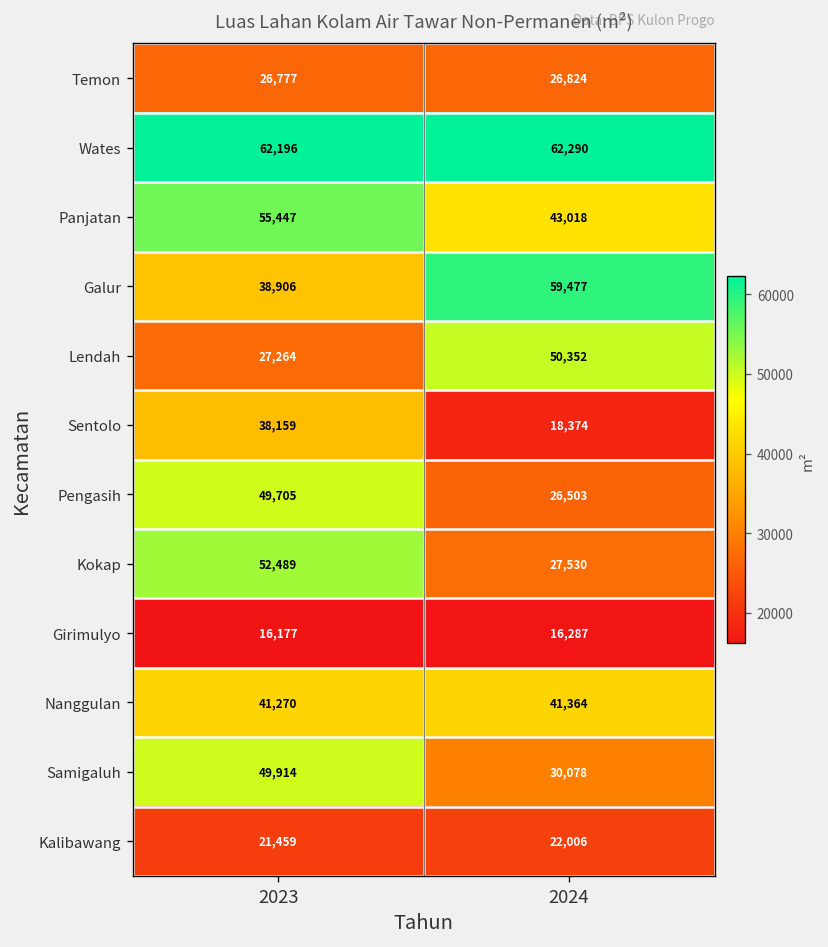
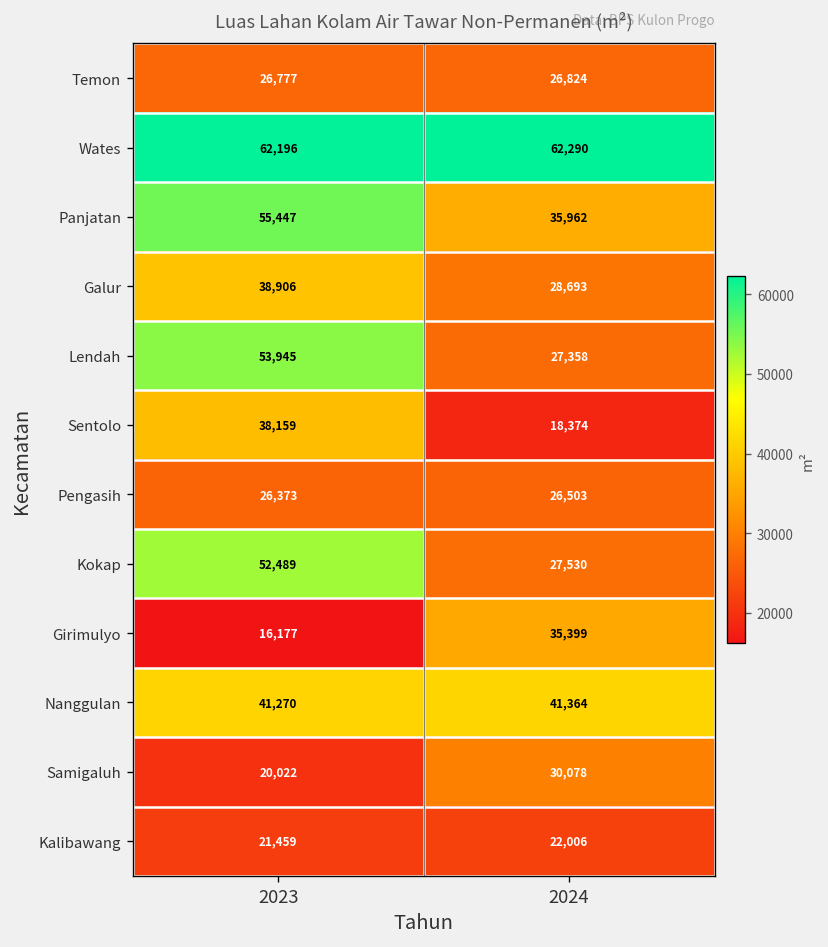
Panjatan, 2024: 43,018 -> 35,962
Galur, 2024: 59,477 -> 28,693
Lendah, 2023: 27,264 -> 53,945
Lendah, 2024: 50,352 -> 27,358
Pengasih, 2023: 49,705 -> 26,373
Girimulyo, 2024: 16,287 -> 35,399
Samigaluh, 2023: 49,914 -> 20,022
